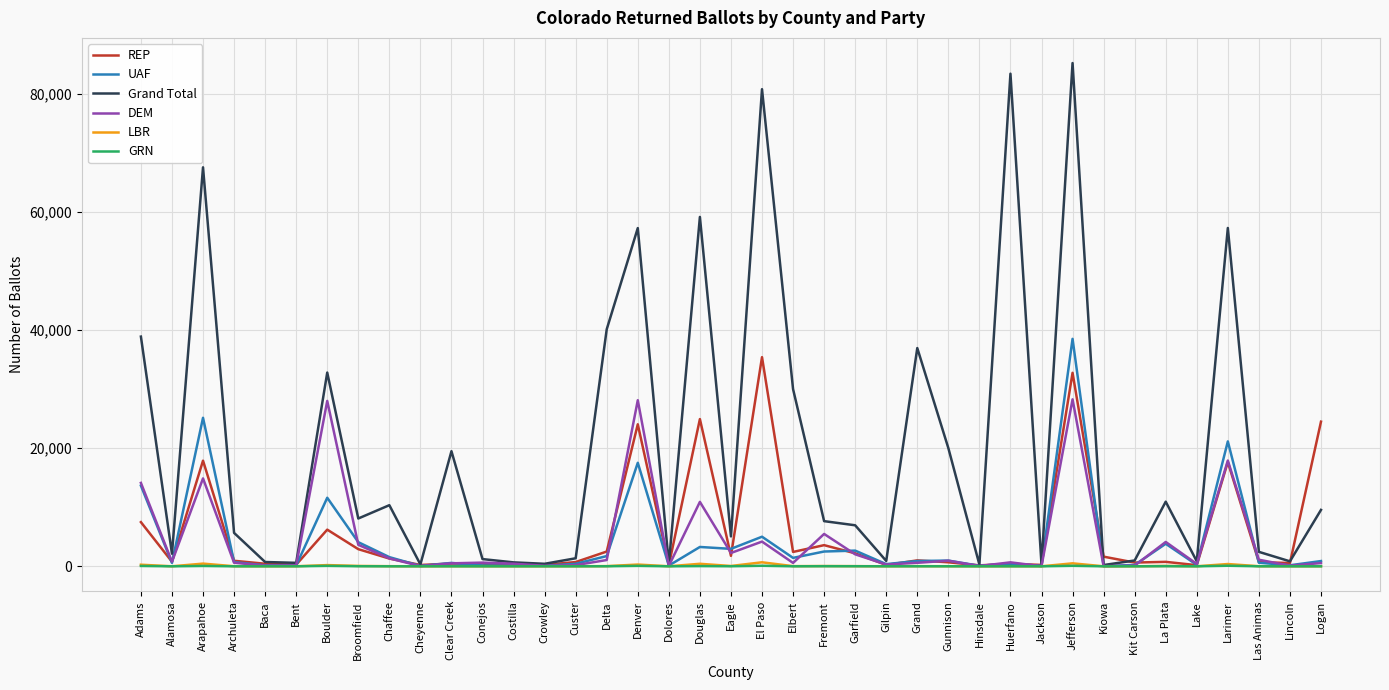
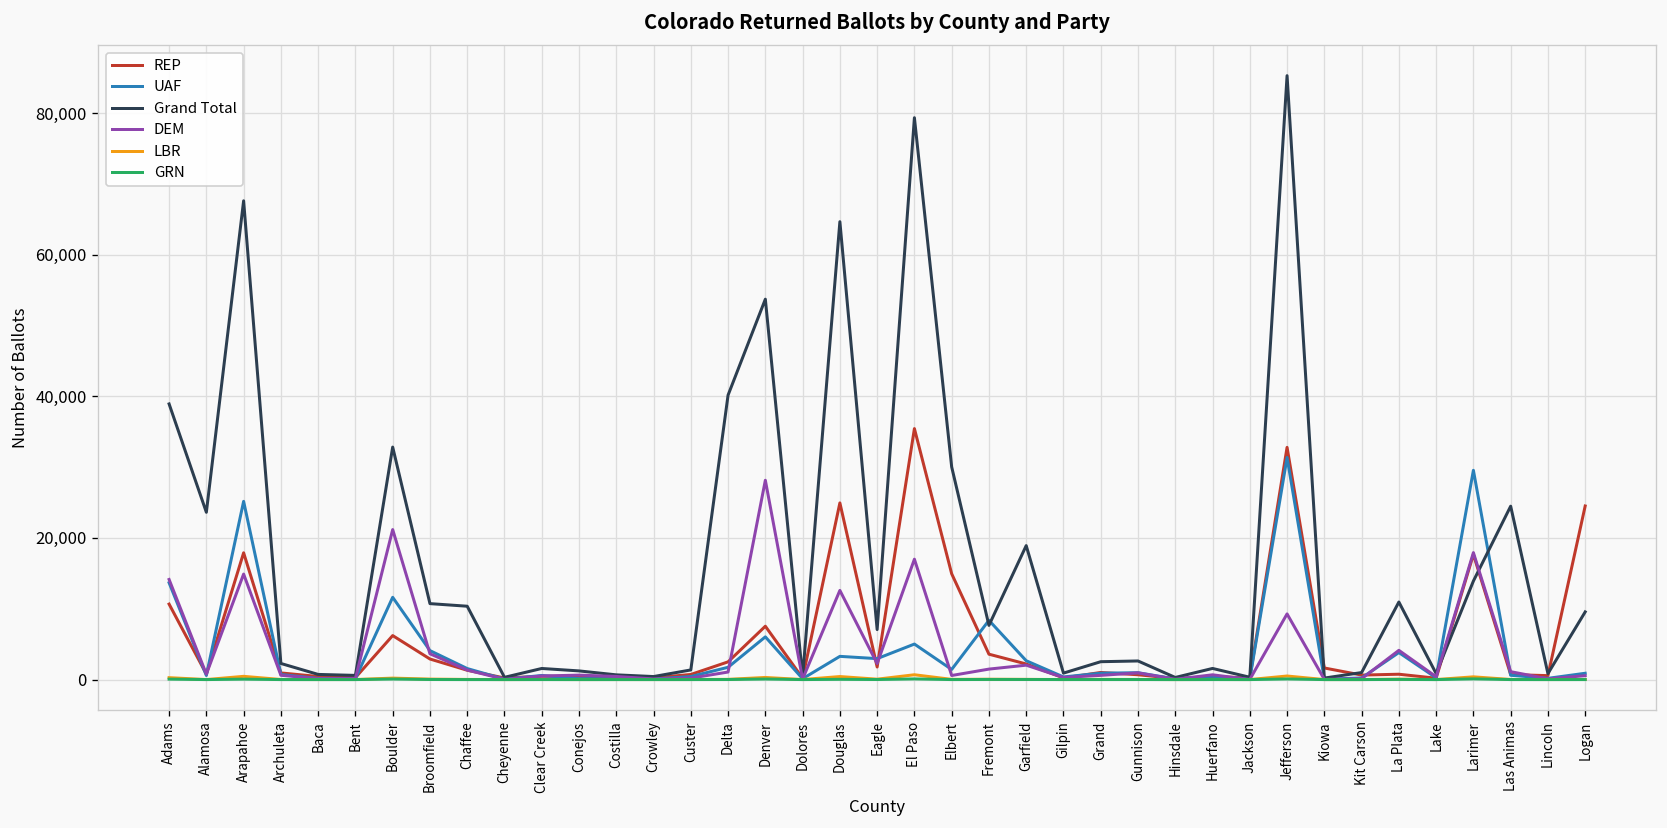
REP, Adams: 7,000 -> 11,000
Grand Total, Alamosa: 2,000 -> 24,000
Grand Total, Archuleta: 6,000 -> 2,000
DEM, Boulder: 28,000 -> 21,000
Grand Total, Broomfield: 8,000 -> 11,000
Grand Total, Clear Creek: 20,000 -> 2,000
REP, Denver: 24,000 -> 8,000
UAF, Denver: 18,000 -> 6,000
Grand Total, Denver: 57,000 -> 54,000
Grand Total, Douglas: 59,000 -> 65,000
DEM, Douglas: 11,000 -> 13,000
Grand Total, Eagle: 5,000 -> 7,000
Grand Total, El Paso: 81,000 -> 79,000
DEM, El Paso: 4,000 -> 17,000
REP, Elbert: 2,000 -> 15,000
UAF, Fremont: 3,000 -> 8,000
DEM, Fremont: 5,000 -> 1,000
Grand Total, Garfield: 7,000 -> 19,000
Grand Total, Grand: 37,000 -> 3,000
Grand Total, Gunnison: 20,000 -> 3,000
Grand Total, Huerfano: 83,000 -> 2,000
UAF, Jefferson: 39,000 -> 31,000
DEM, Jefferson: 28,000 -> 9,000
UAF, Larimer: 21,000 -> 30,000
Grand Total, Larimer: 57,000 -> 14,000
Grand Total, Las Animas: 2,000 -> 24,000
